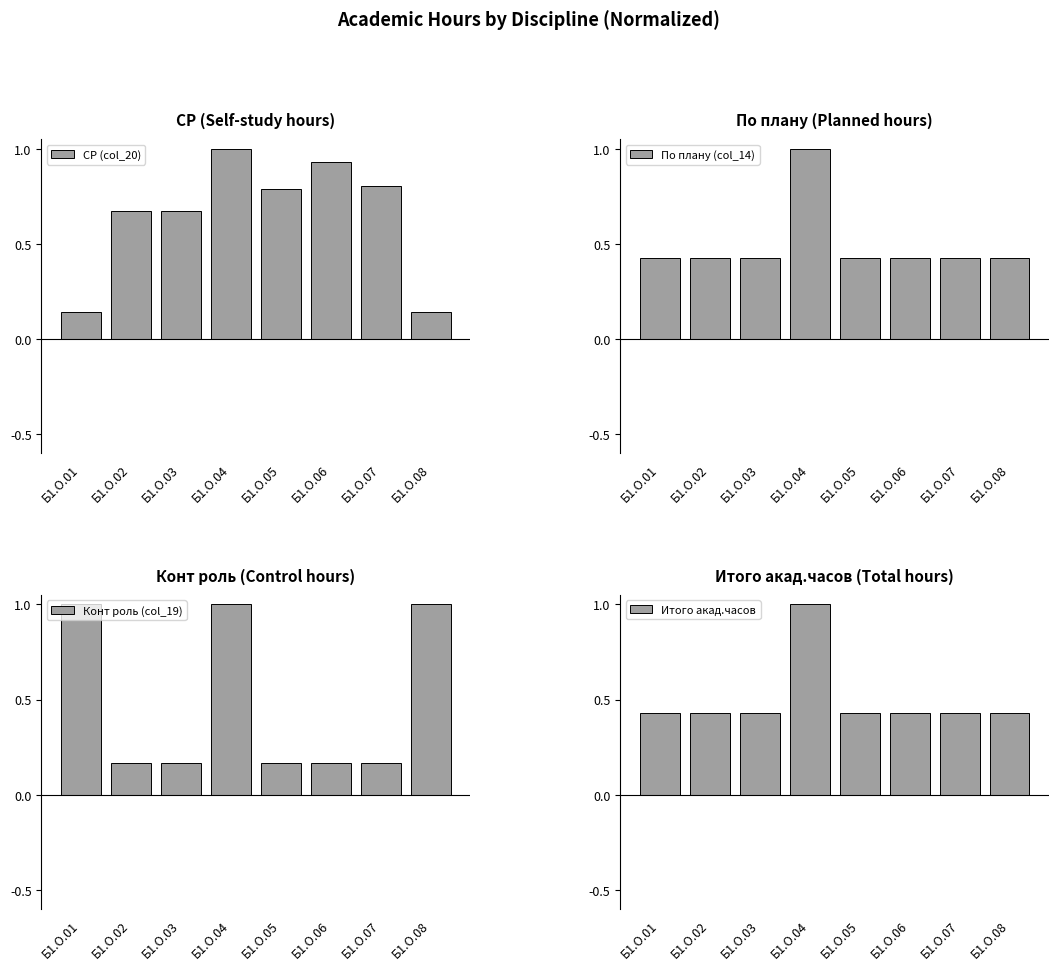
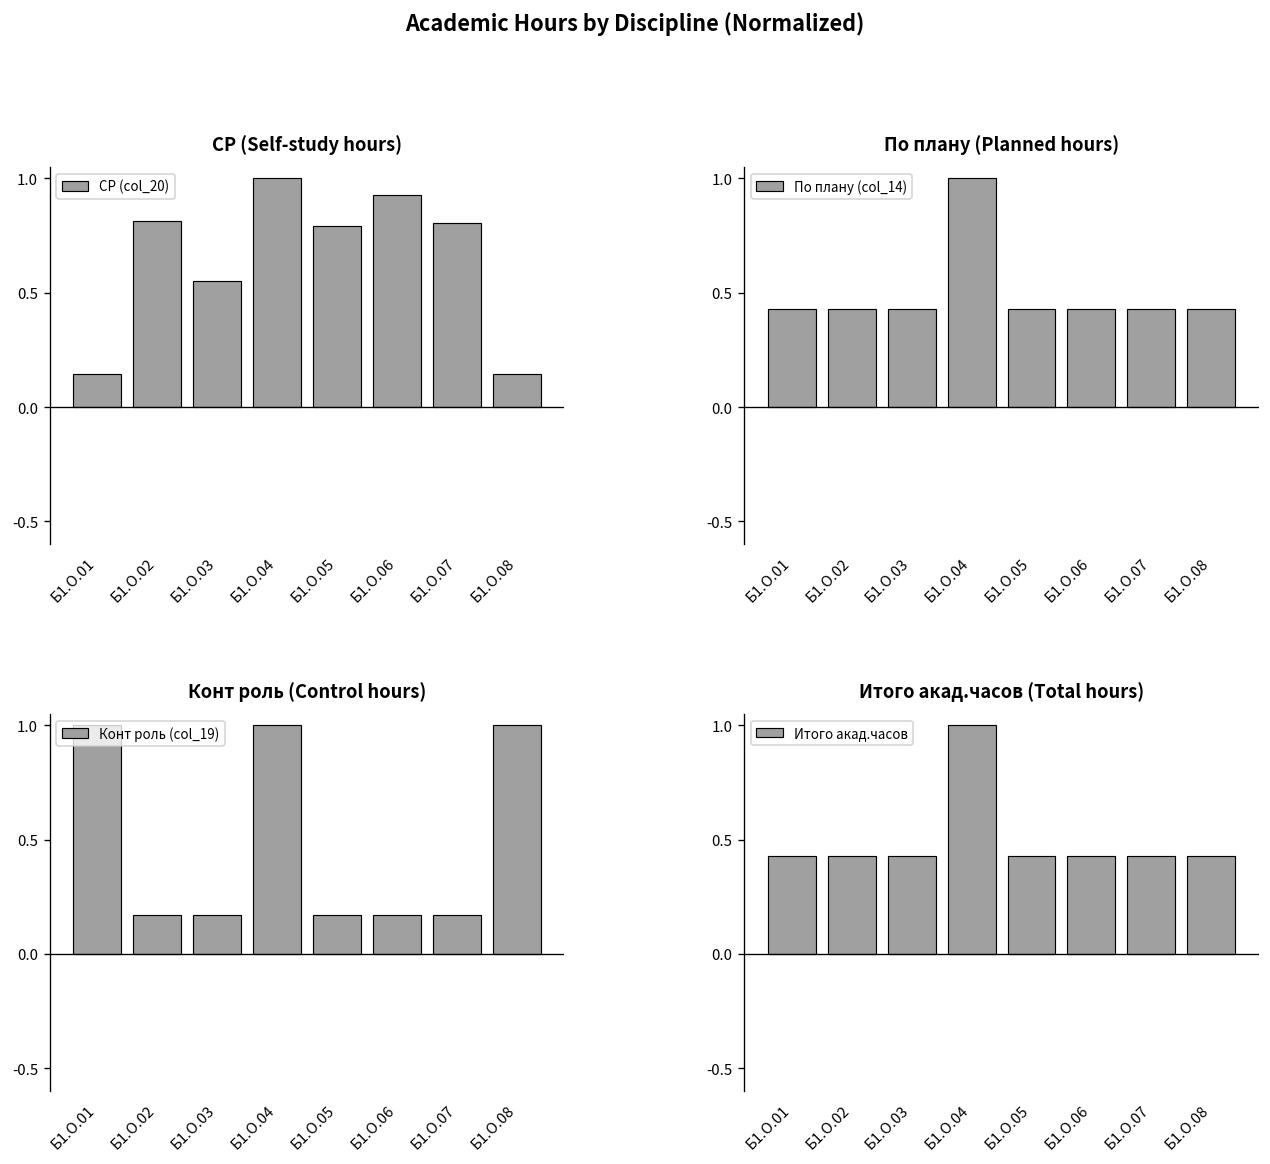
СР (Self-study hours), Б1.О.02: 0.67 -> 0.81
СР (Self-study hours), Б1.О.03: 0.67 -> 0.55
